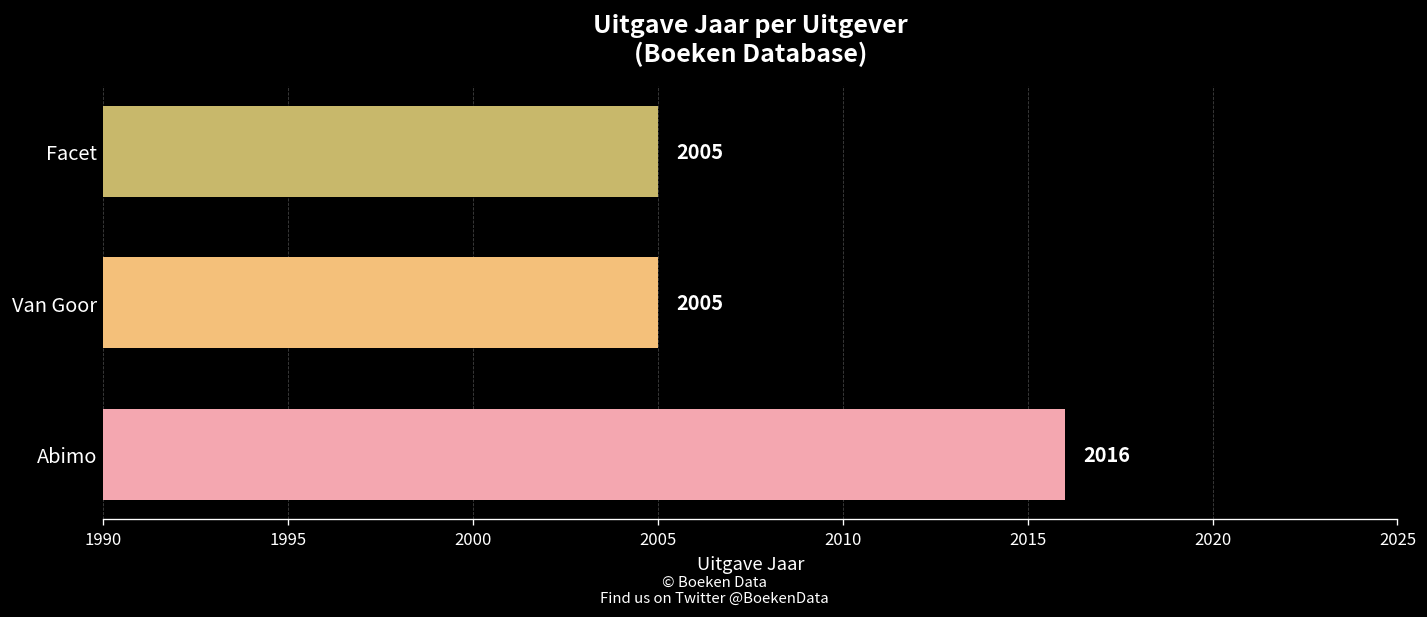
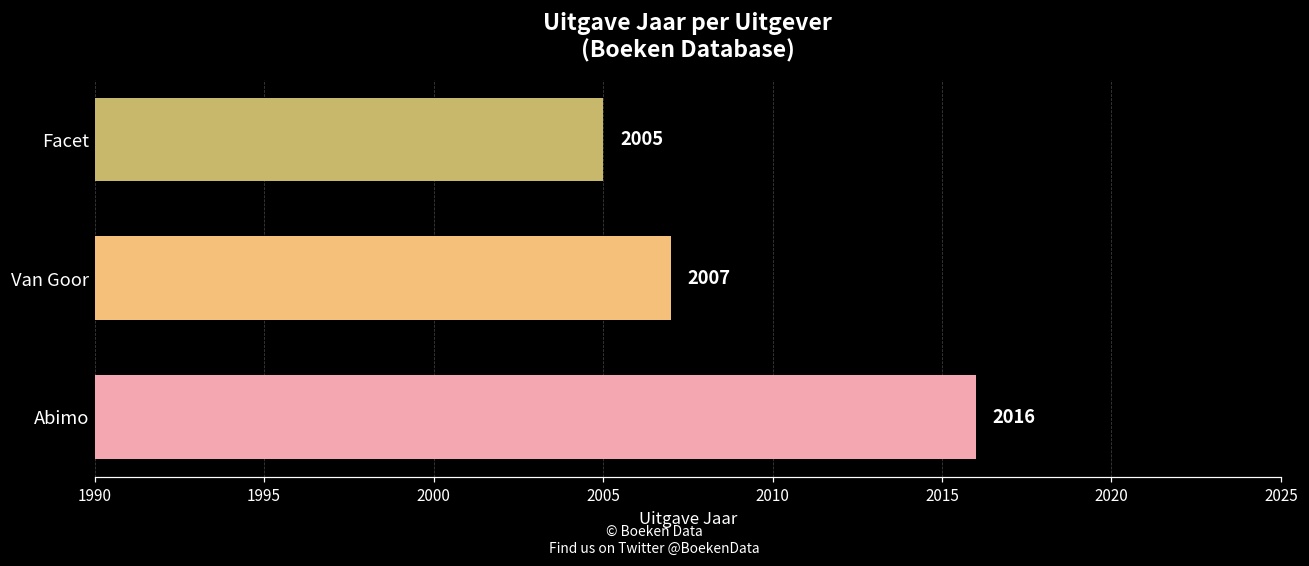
Van Goor: 2005 -> 2007
